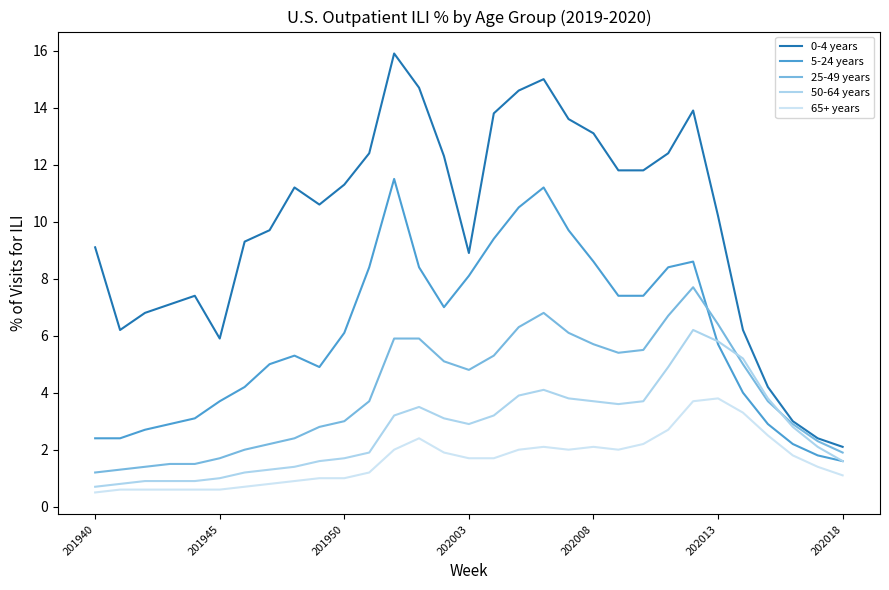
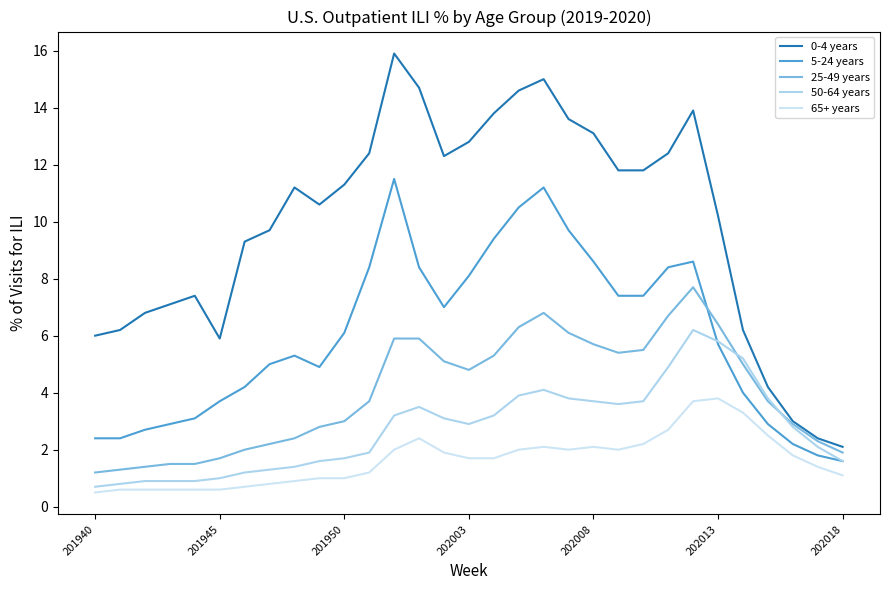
0-4 years, 201940: 9.1 -> 6.0
0-4 years, 202003: 8.9 -> 12.8
